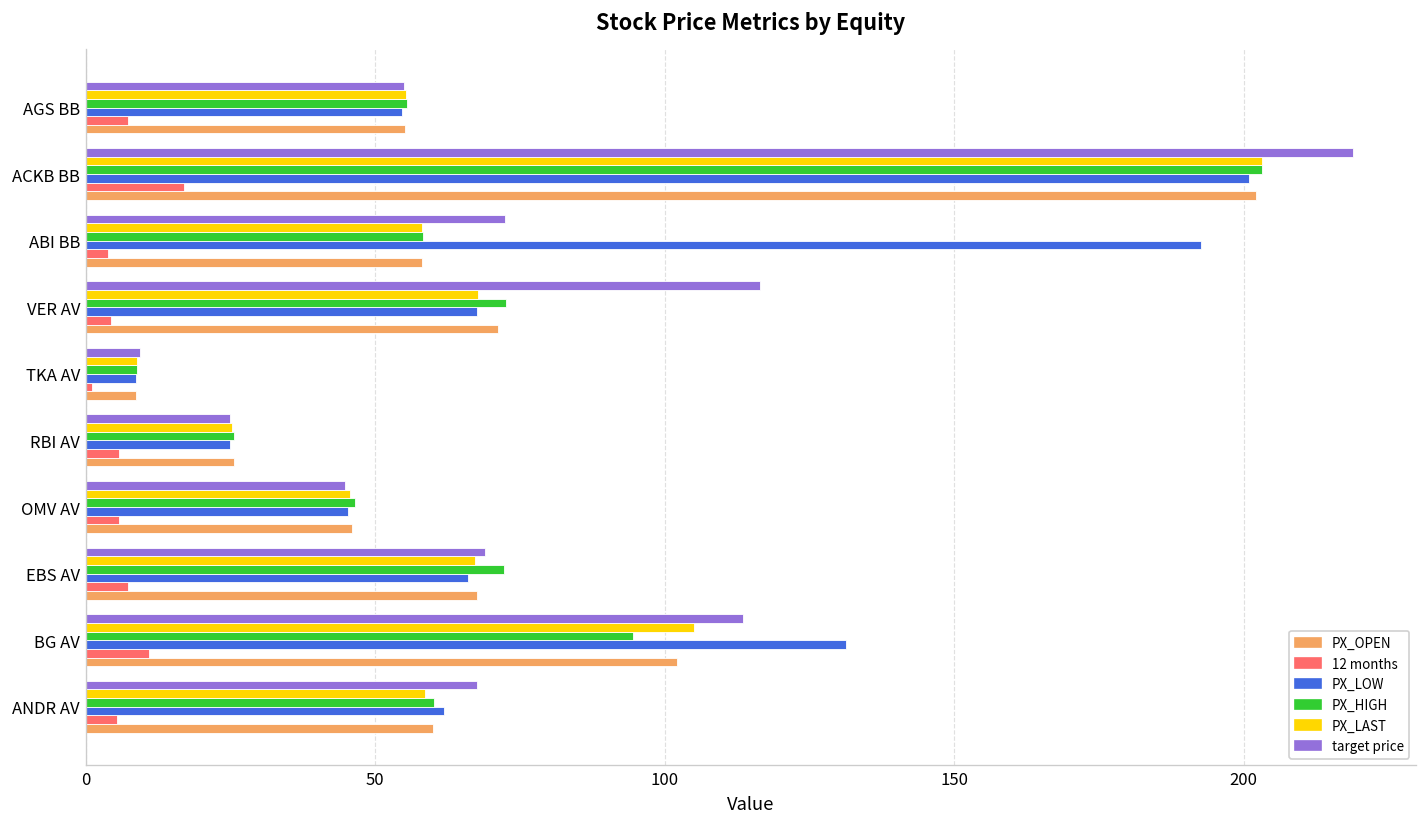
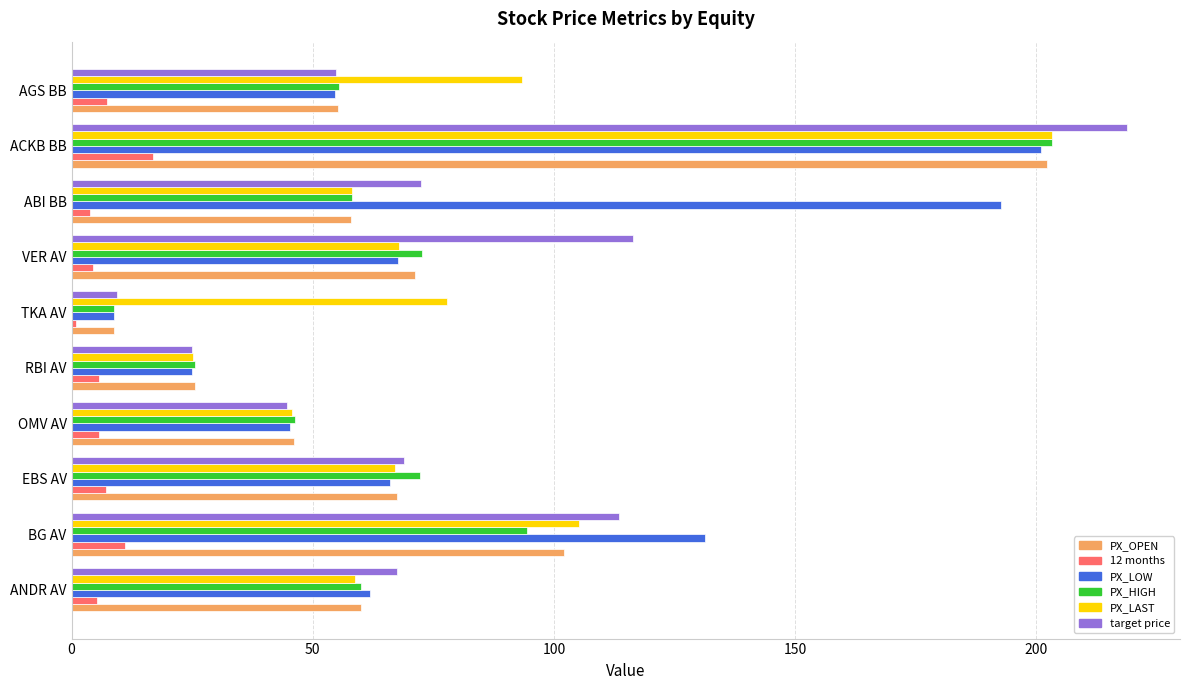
PX_LAST, AGS BB: 55 -> 93
PX_LAST, TKA AV: 9 -> 78
